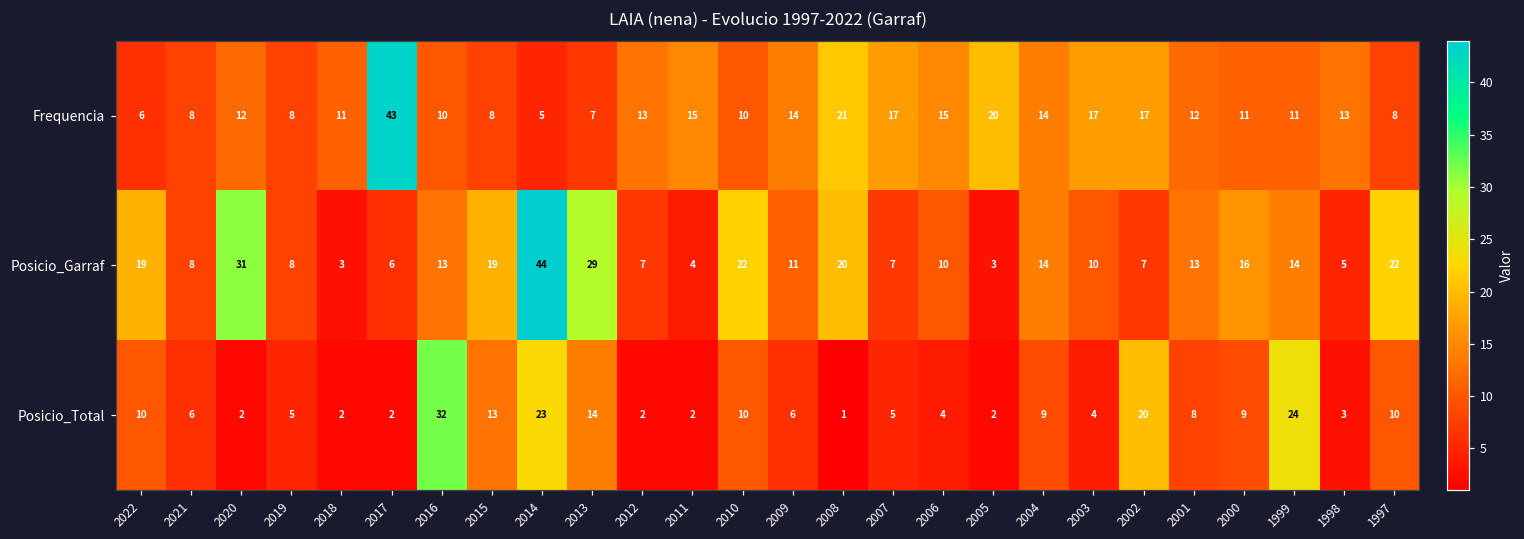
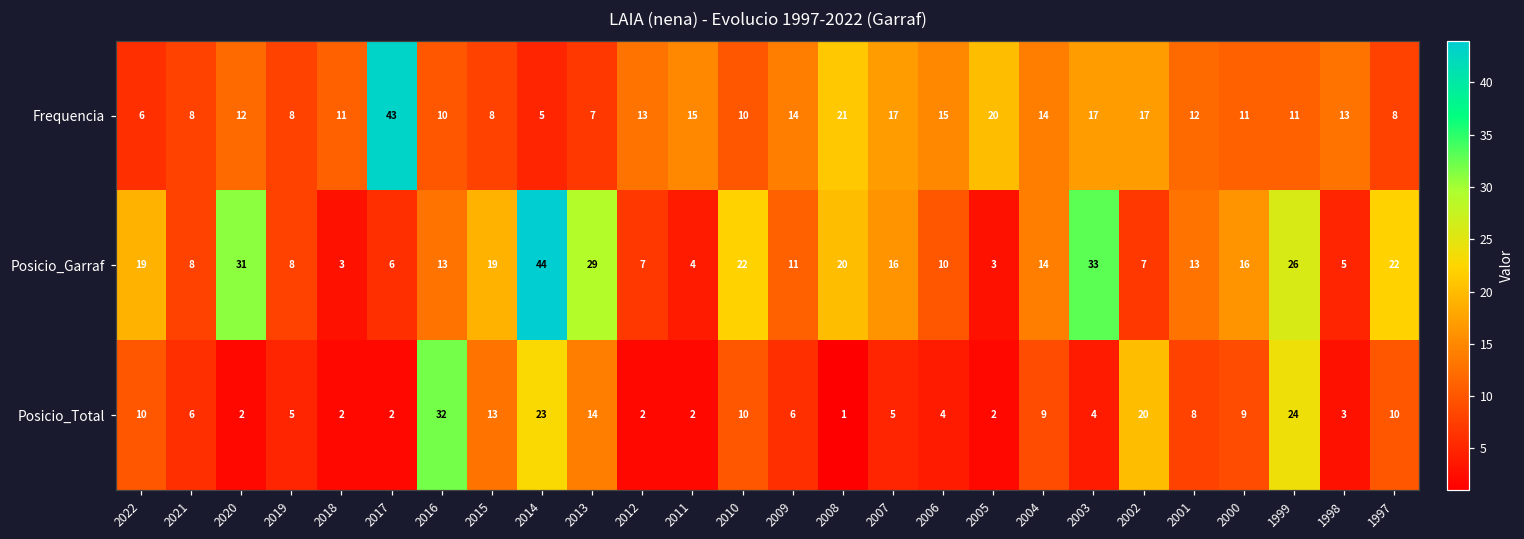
Posicio_Garraf, 2007: 7 -> 16
Posicio_Garraf, 2003: 10 -> 33
Posicio_Garraf, 1999: 14 -> 26
